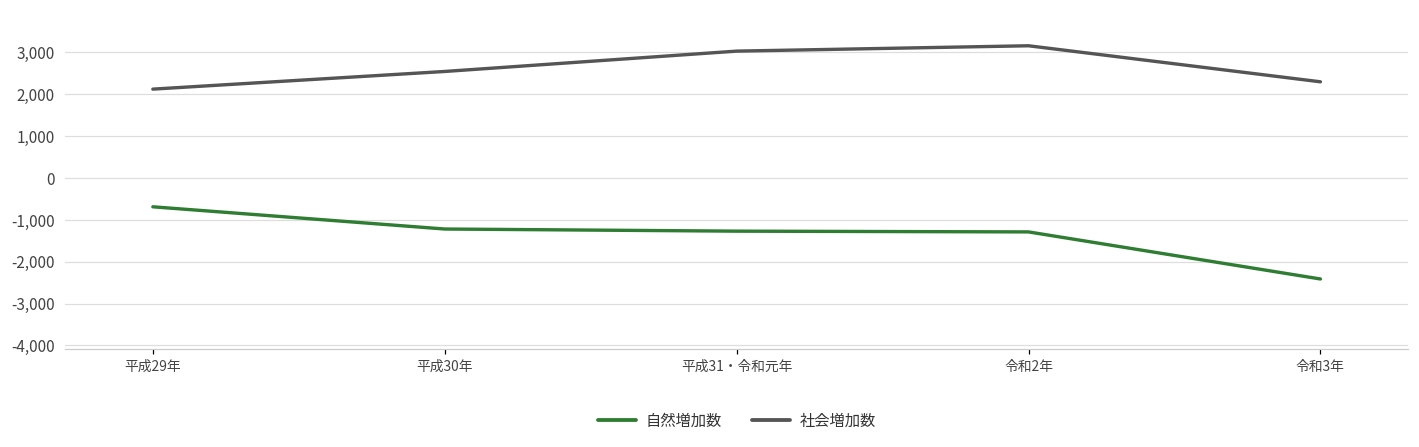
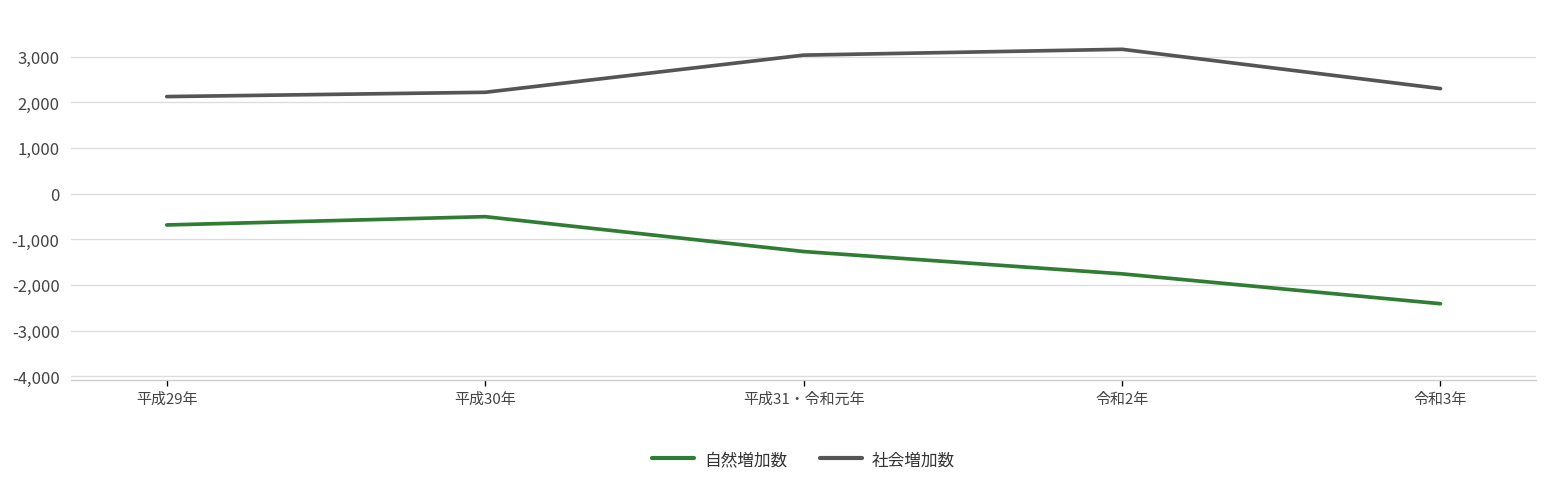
自然増加数, 平成30年: -1,200 -> -500
社会増加数, 平成30年: 2,500 -> 2,200
自然増加数, 令和2年: -1,300 -> -1,800
